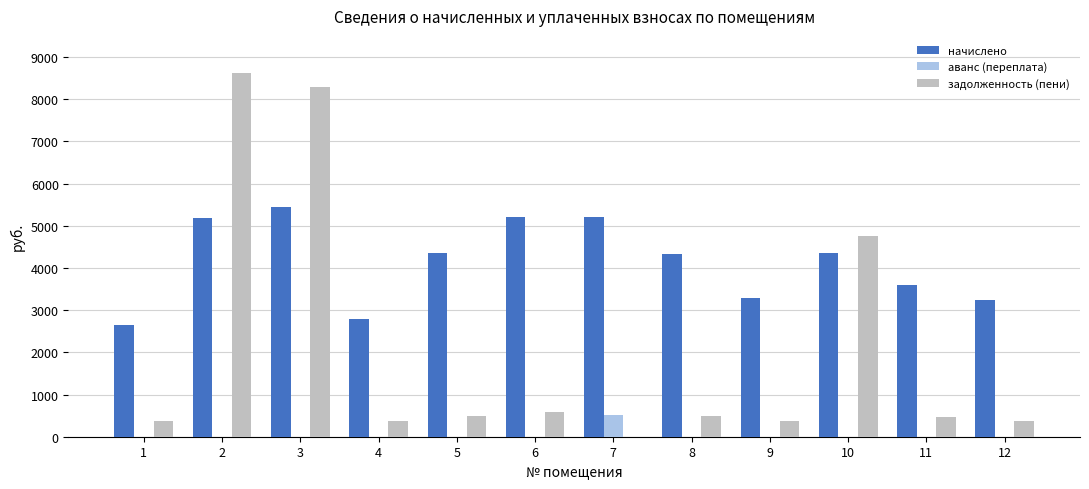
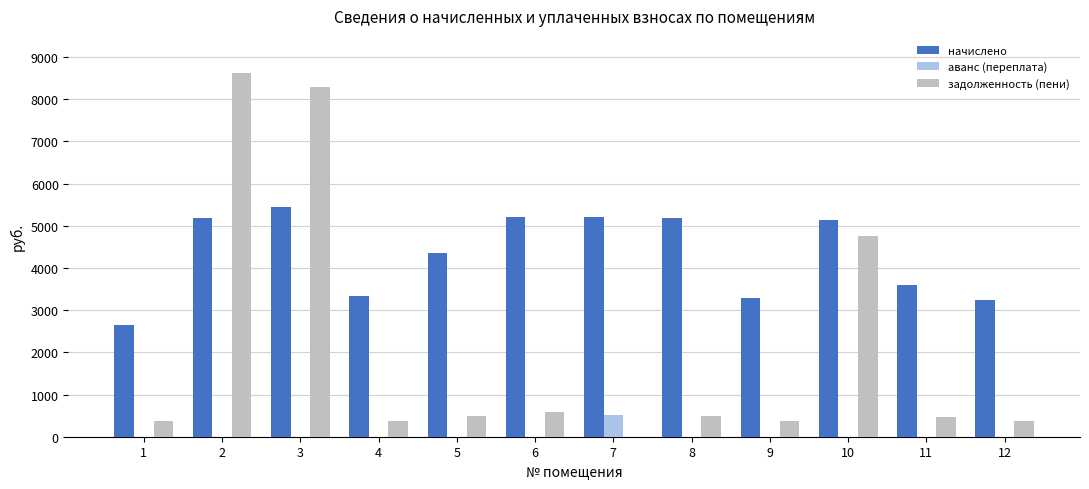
начислено, 4: 2800 -> 3300
начислено, 8: 4300 -> 5200
начислено, 10: 4400 -> 5100
